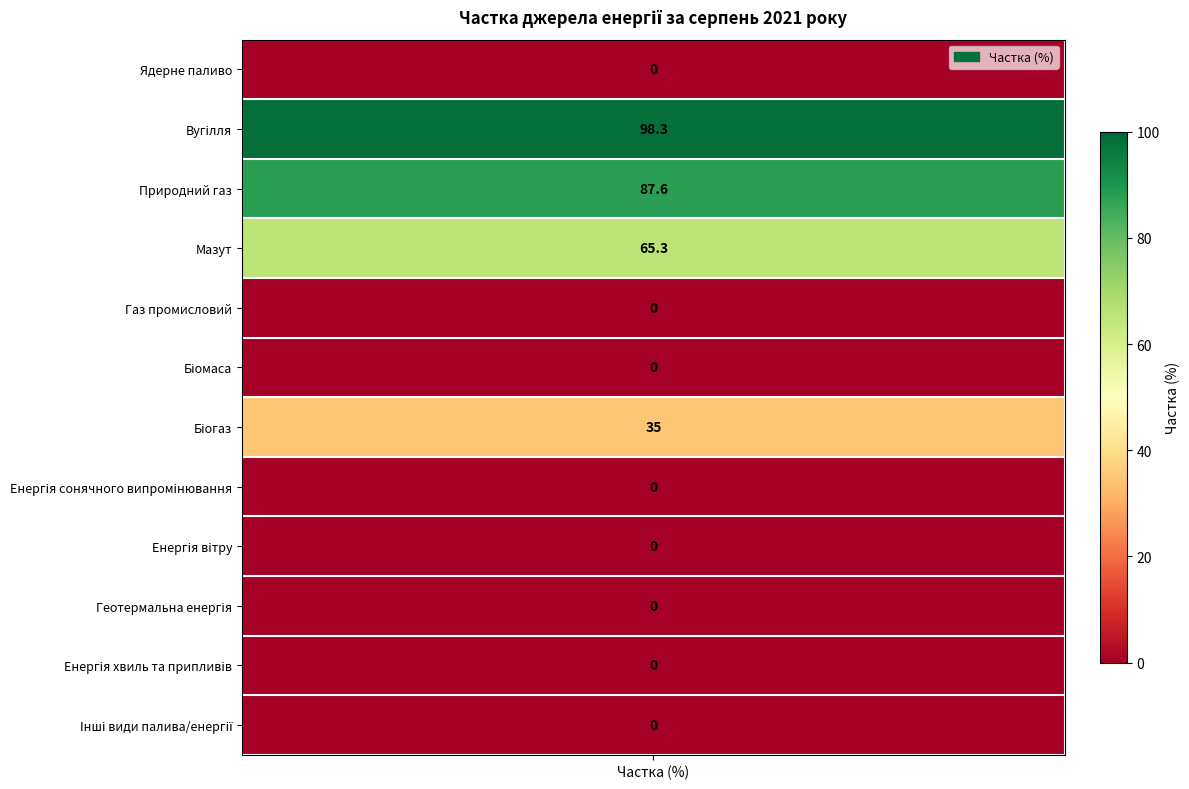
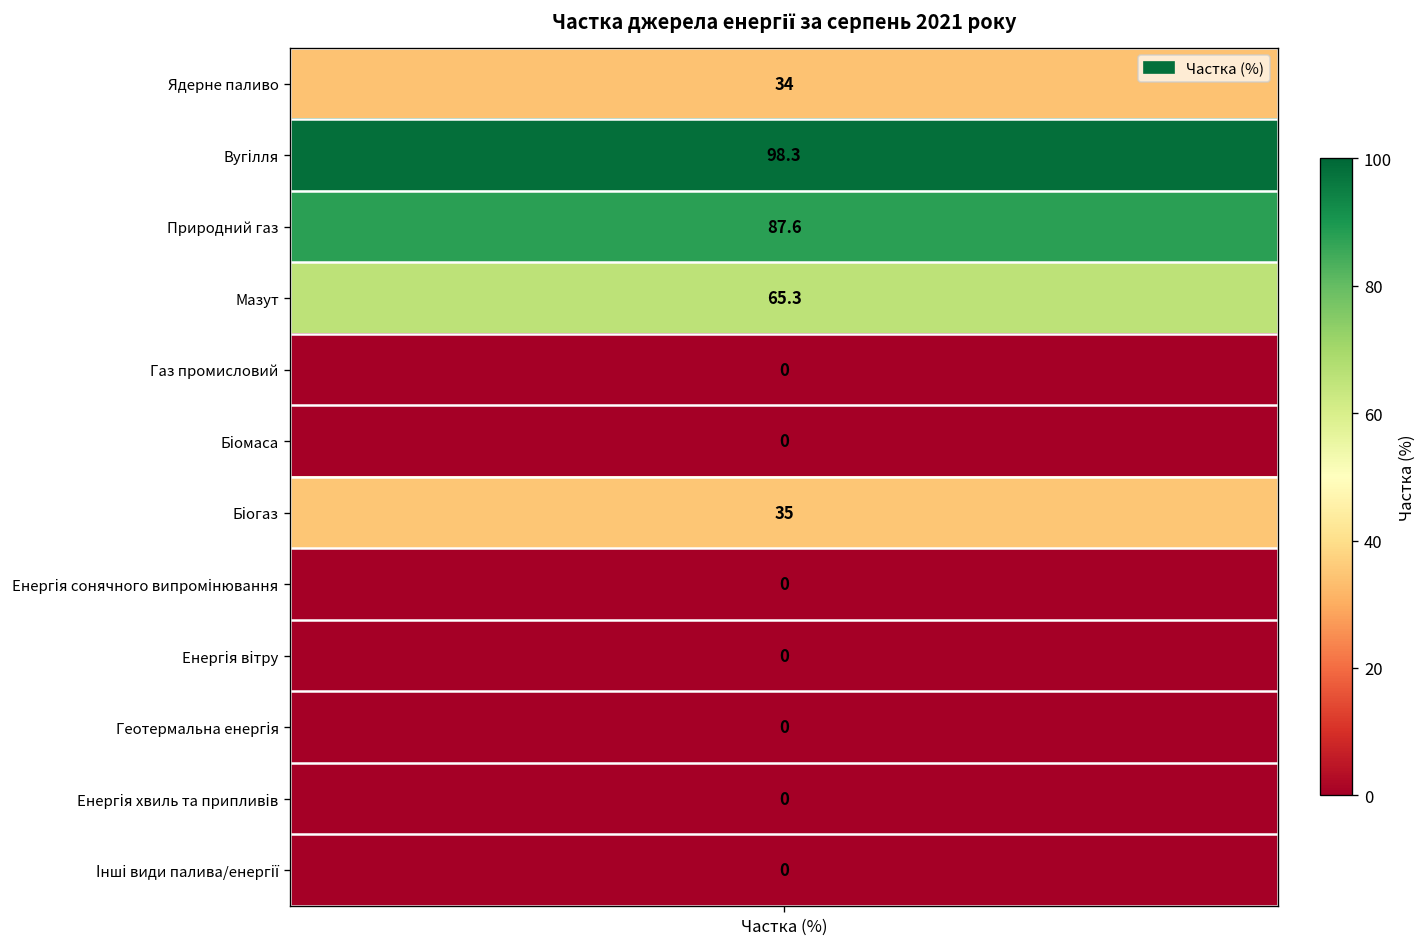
Ядерне паливо, Частка (%): 0 -> 34
